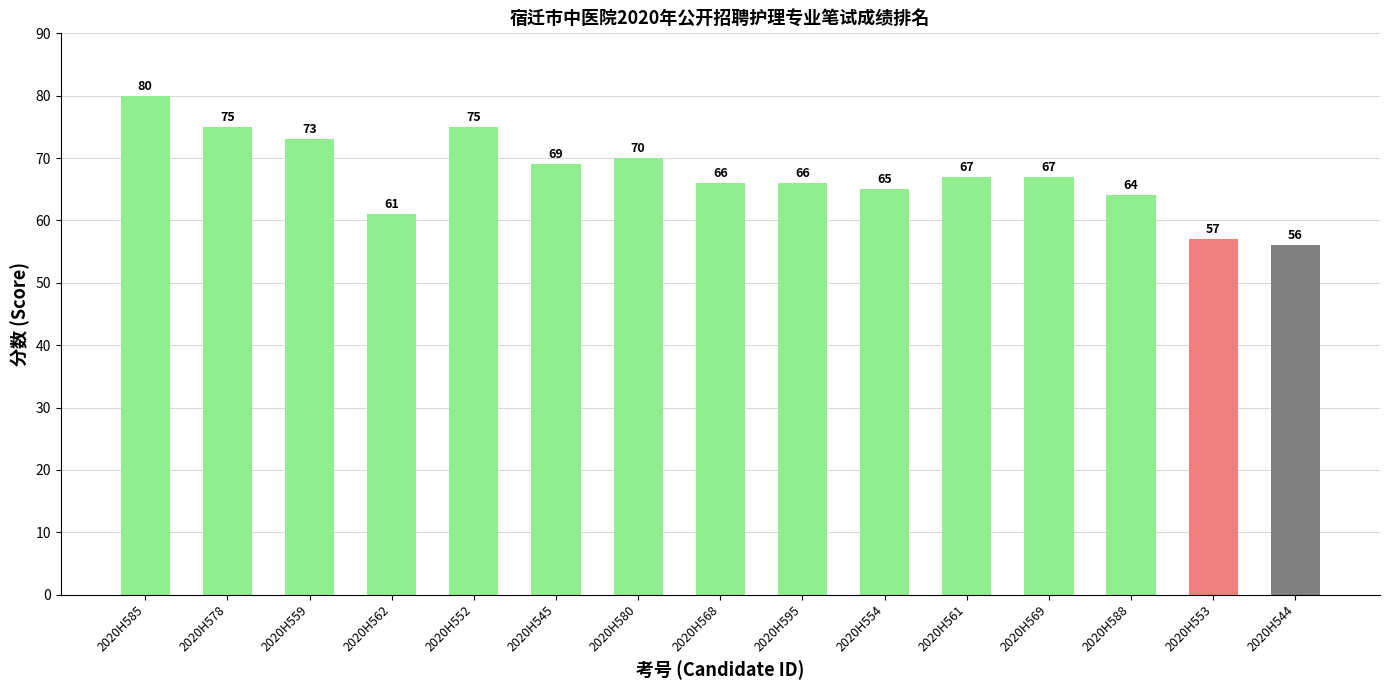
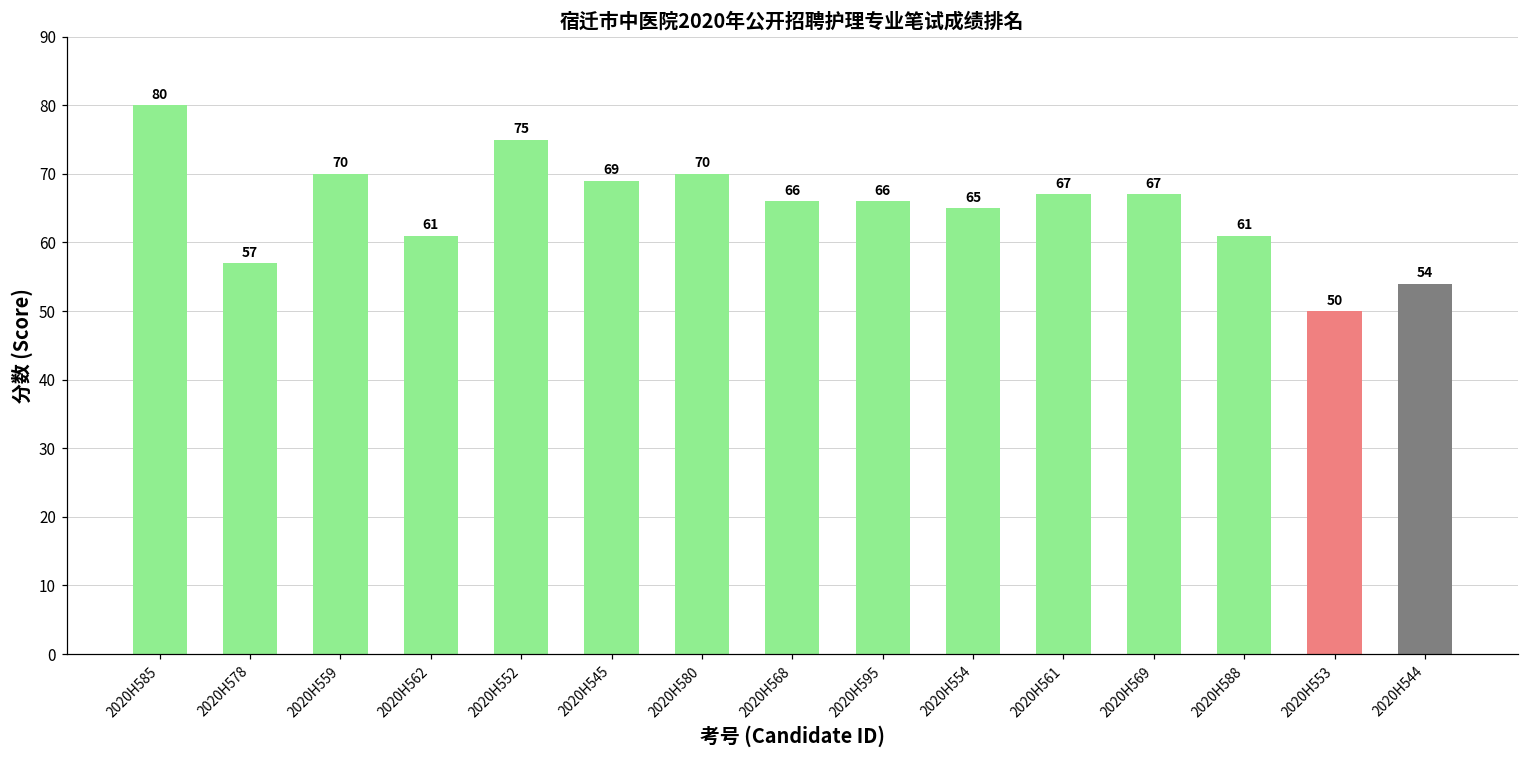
2020H578: 75 -> 57
2020H559: 73 -> 70
2020H588: 64 -> 61
2020H553: 57 -> 50
2020H544: 56 -> 54
